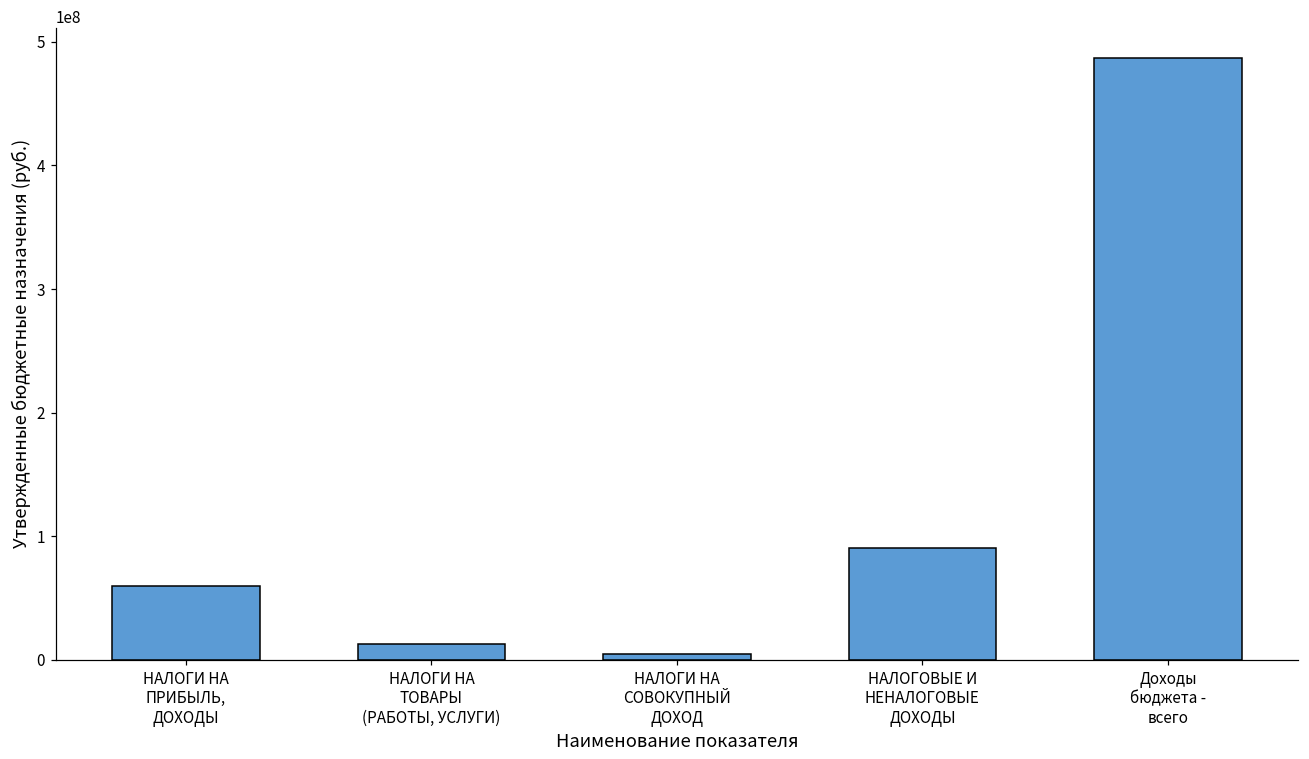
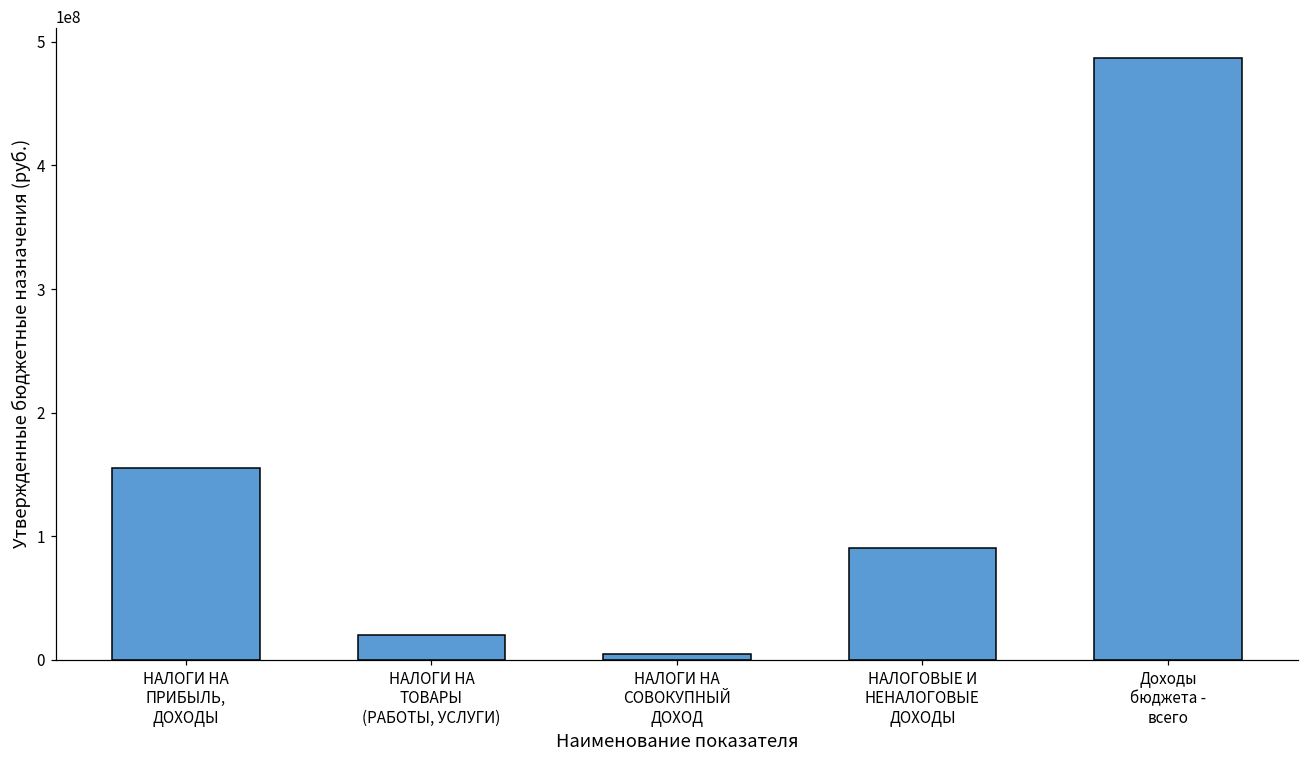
НАЛОГИ НА ПРИБЫЛЬ, ДОХОДЫ: 60000000 -> 155000000
НАЛОГИ НА ТОВАРЫ (РАБОТЫ, УСЛУГИ): 13000000 -> 20000000
